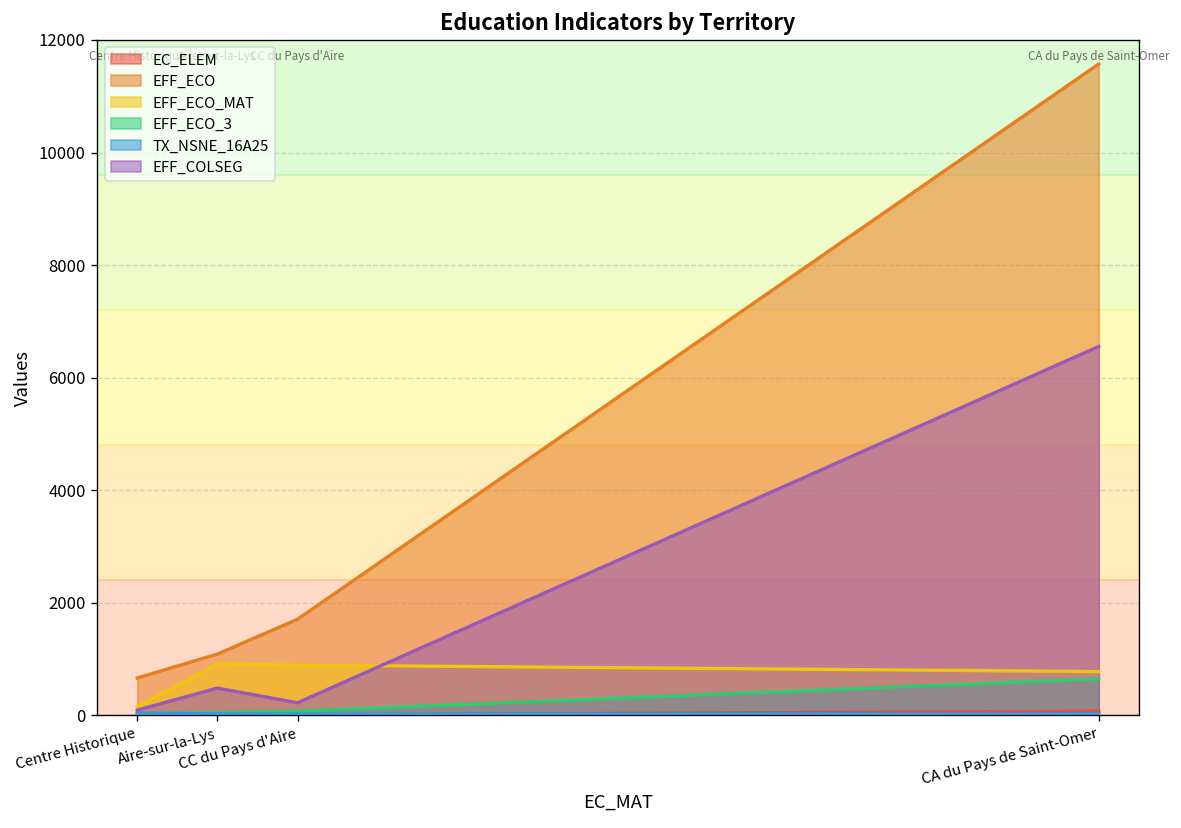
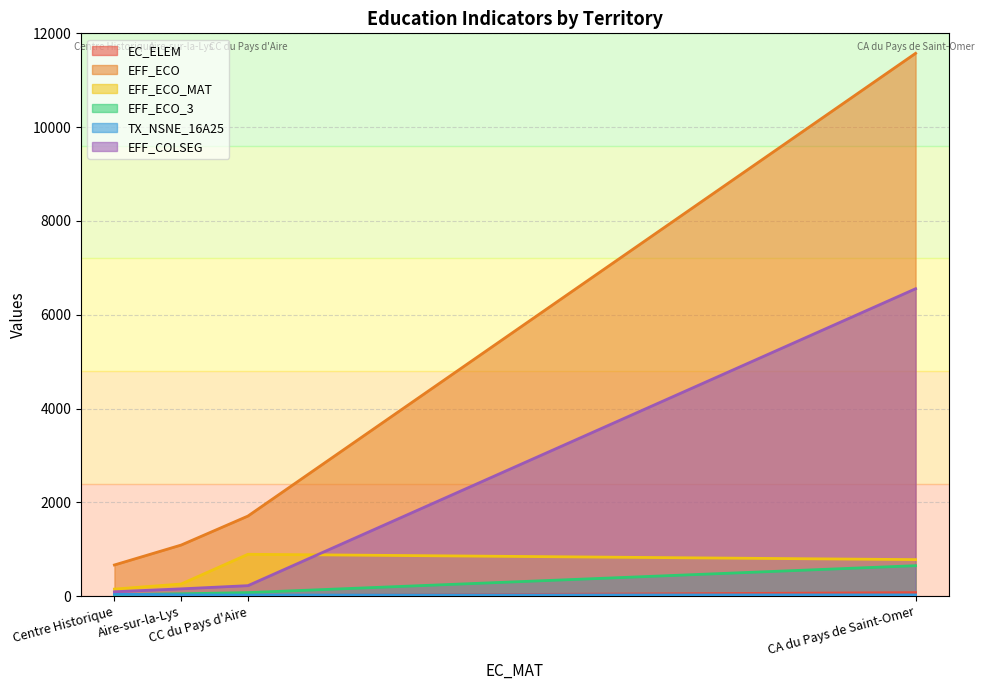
EFF_ECO_MAT, Aire-sur-la-Lys: 900 -> 300
EFF_COLSEG, Aire-sur-la-Lys: 500 -> 200
